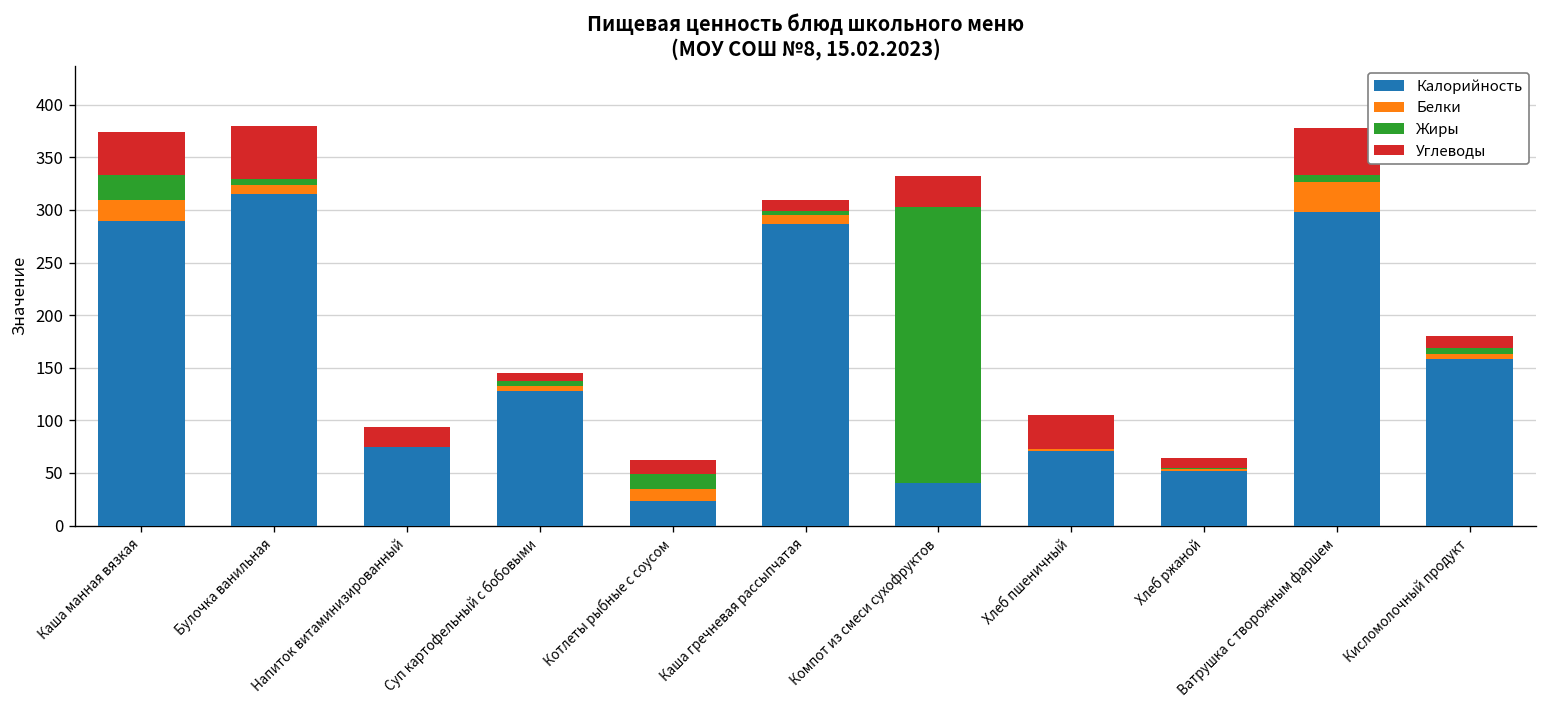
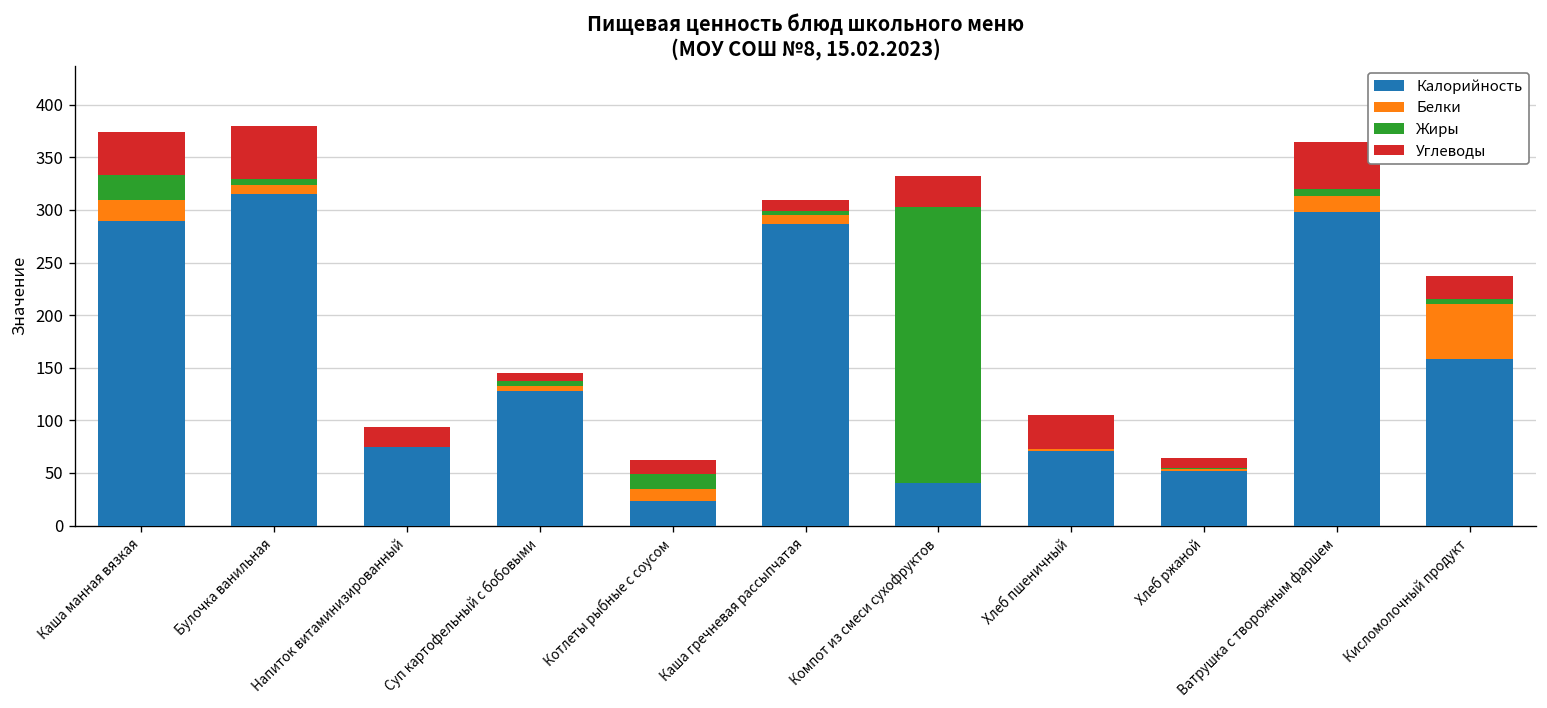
Белки, Ватрушка с творожным фаршем: 30 -> 10
Белки, Кисломолочный продукт: 10 -> 50
Углеводы, Кисломолочный продукт: 10 -> 20
